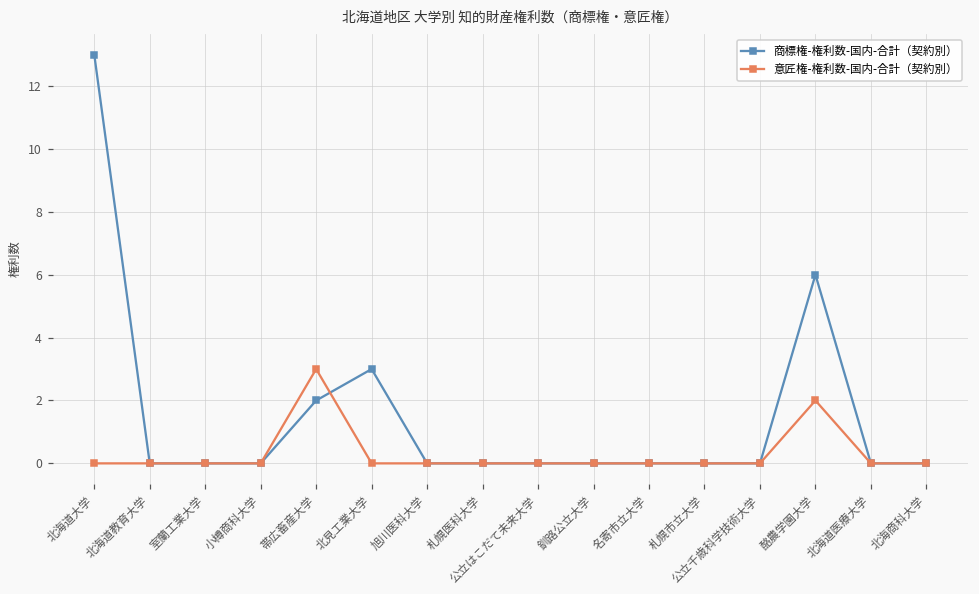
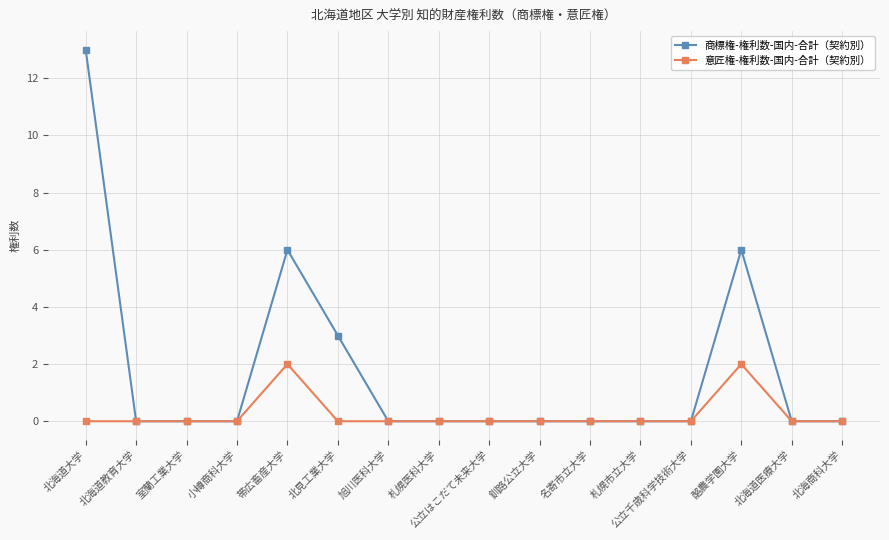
商標権-権利数-国内-合計（契約別）, 帯広畜産大学: 2 -> 6
意匠権-権利数-国内-合計（契約別）, 帯広畜産大学: 3 -> 2
